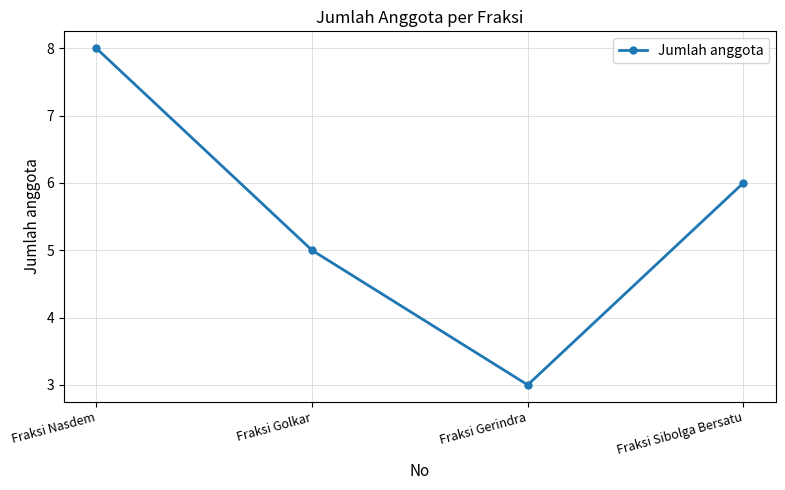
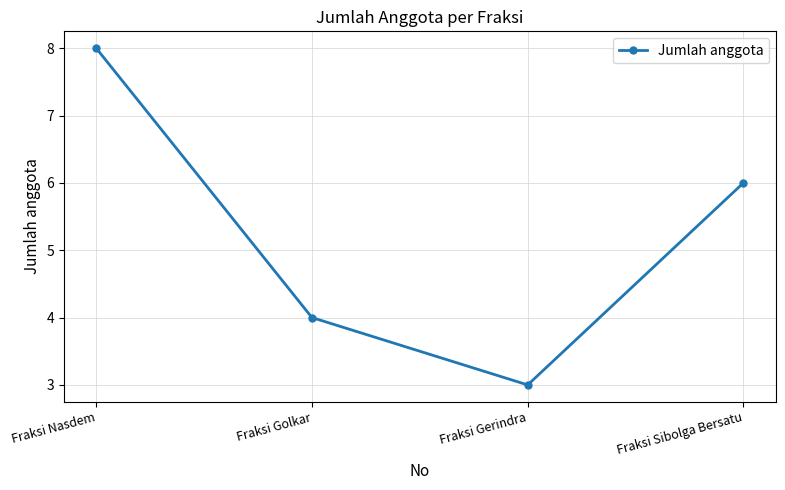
Fraksi Golkar: 5 -> 4
